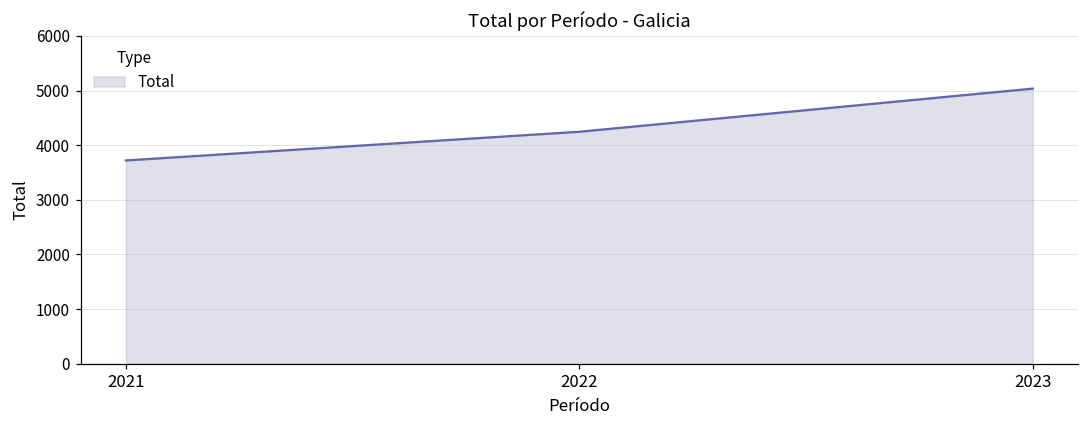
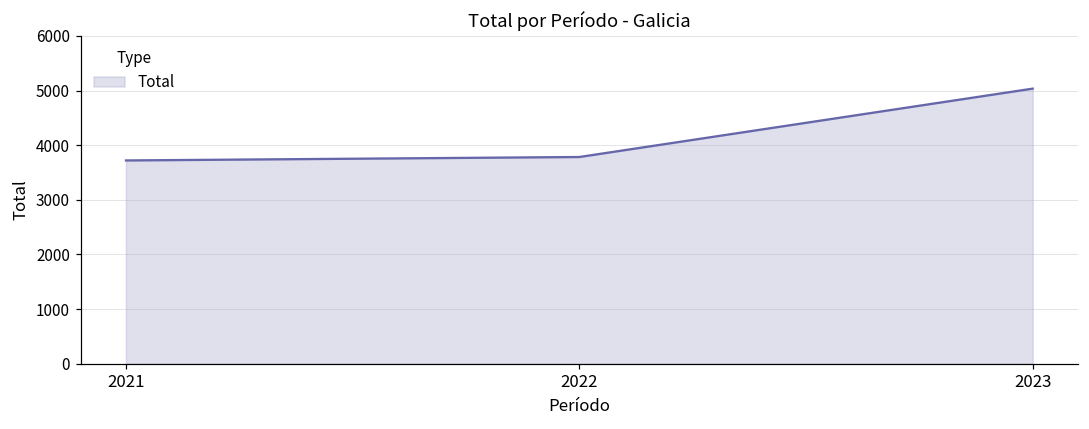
2022: 4200 -> 3800
